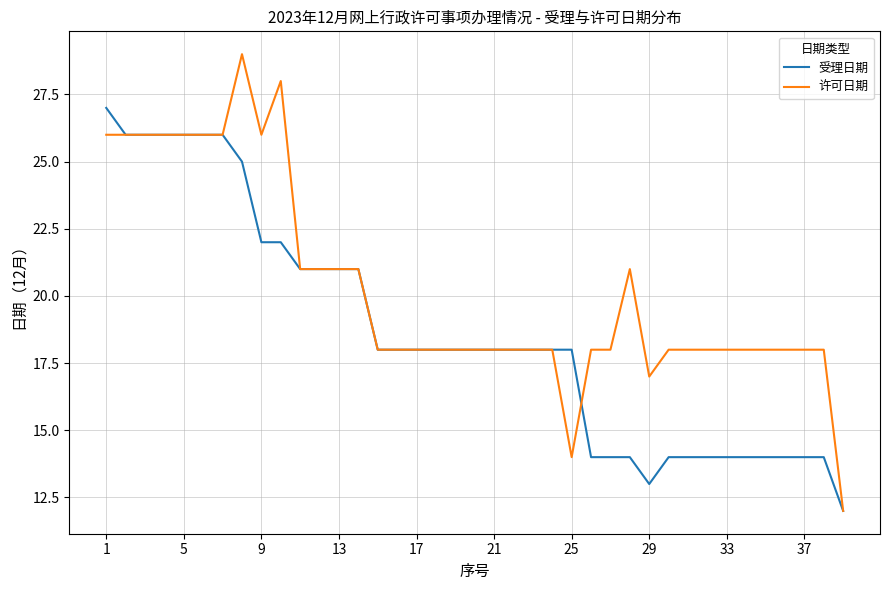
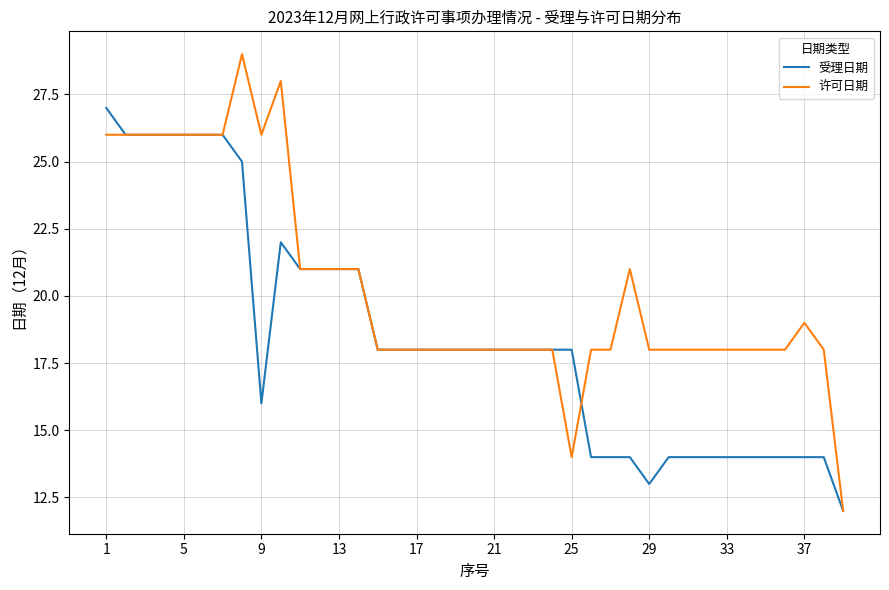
受理日期, 9: 22 -> 16
许可日期, 29: 17 -> 18
许可日期, 37: 18 -> 19
